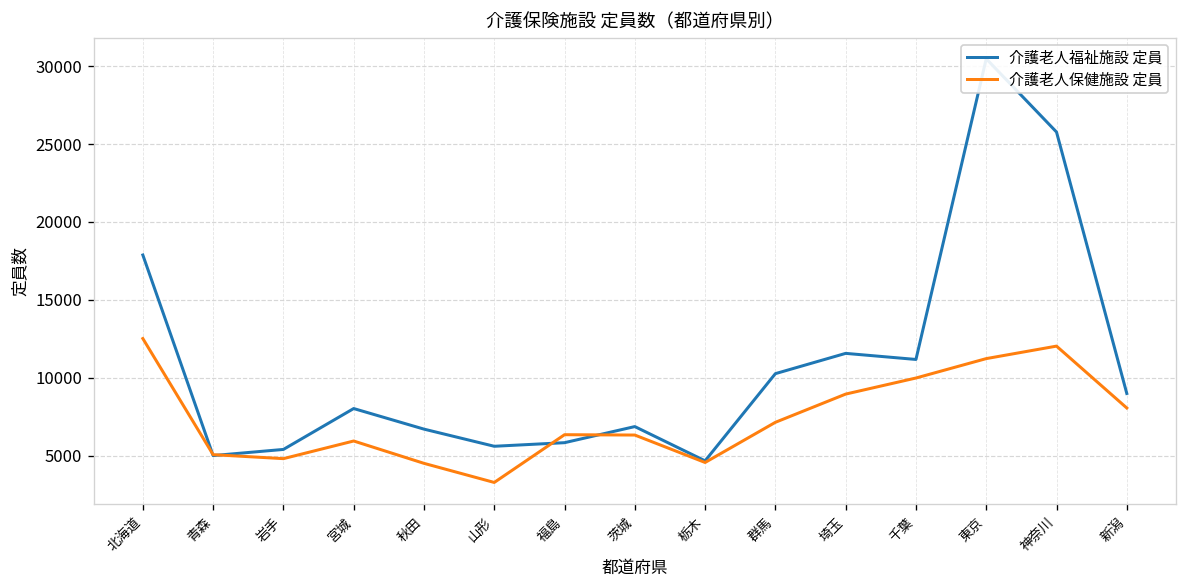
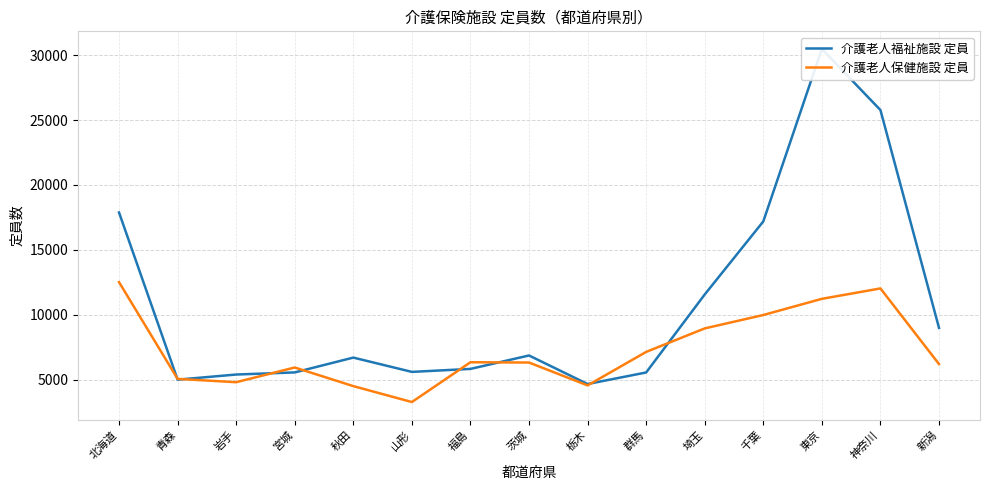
介護老人福祉施設 定員, 宮城: 8000 -> 5600
介護老人福祉施設 定員, 群馬: 10300 -> 5600
介護老人福祉施設 定員, 千葉: 11200 -> 17200
介護老人保健施設 定員, 新潟: 8100 -> 6200
